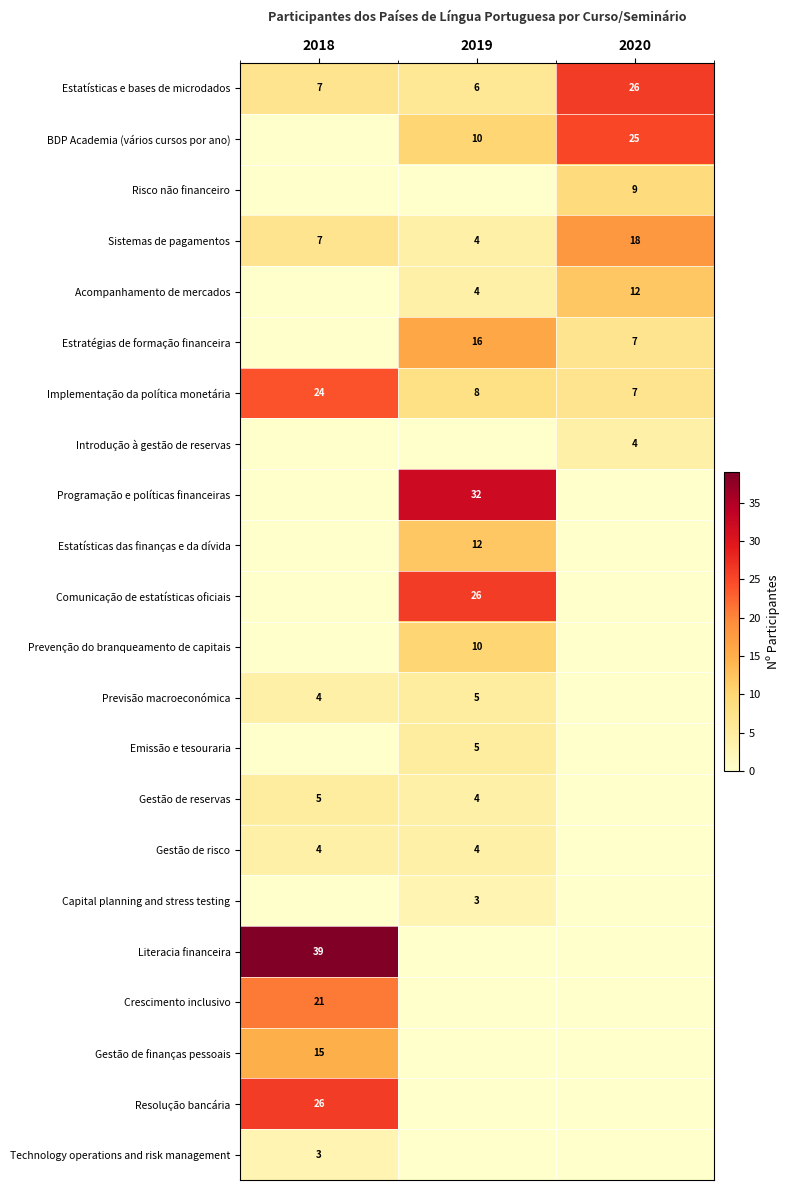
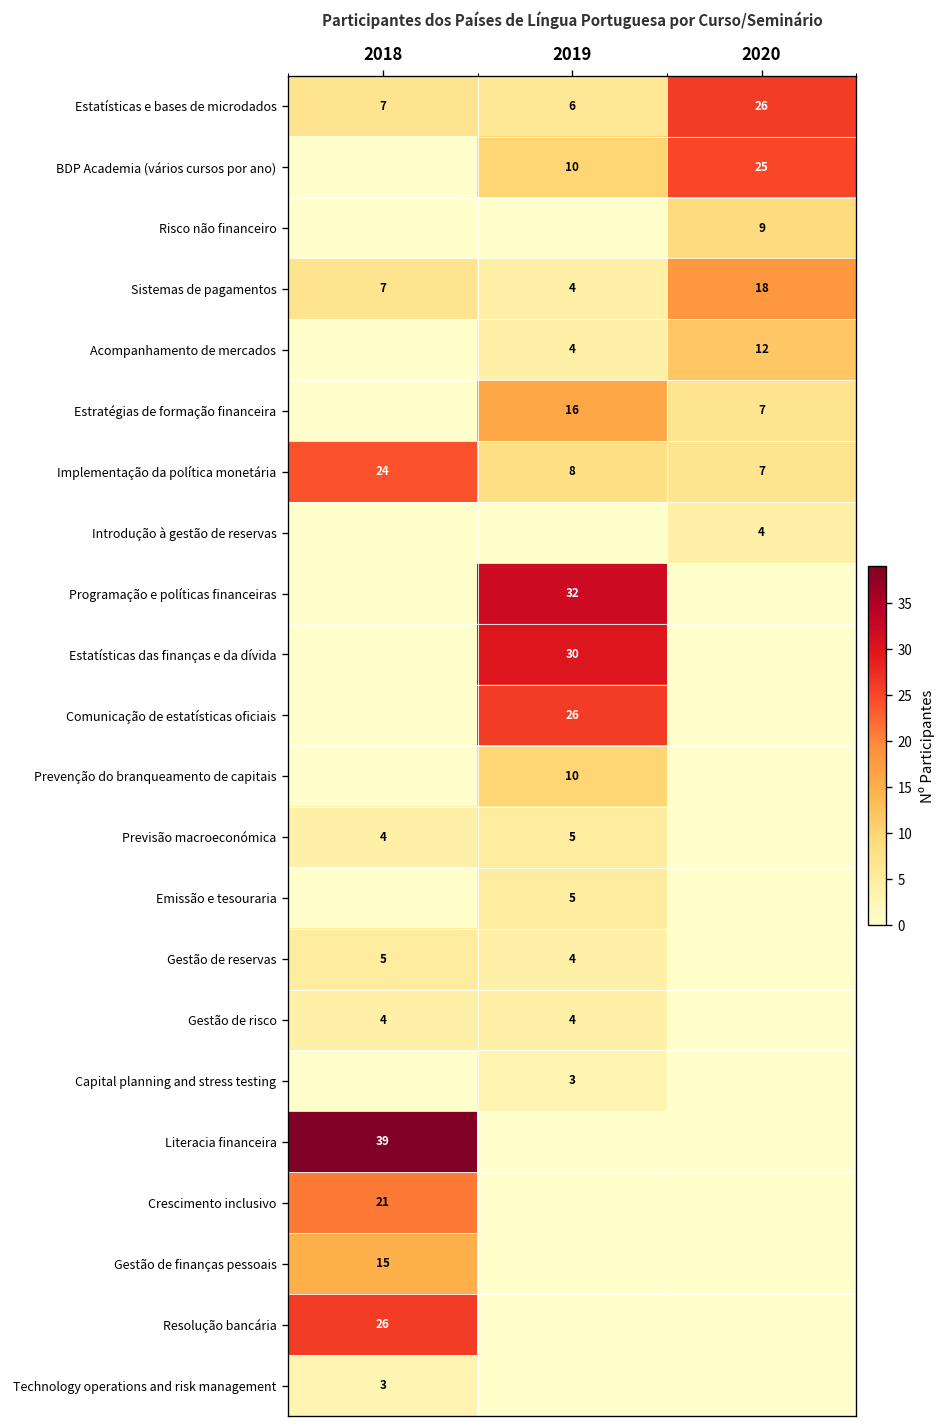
Estatísticas das finanças e da dívida, 2019: 12 -> 30
